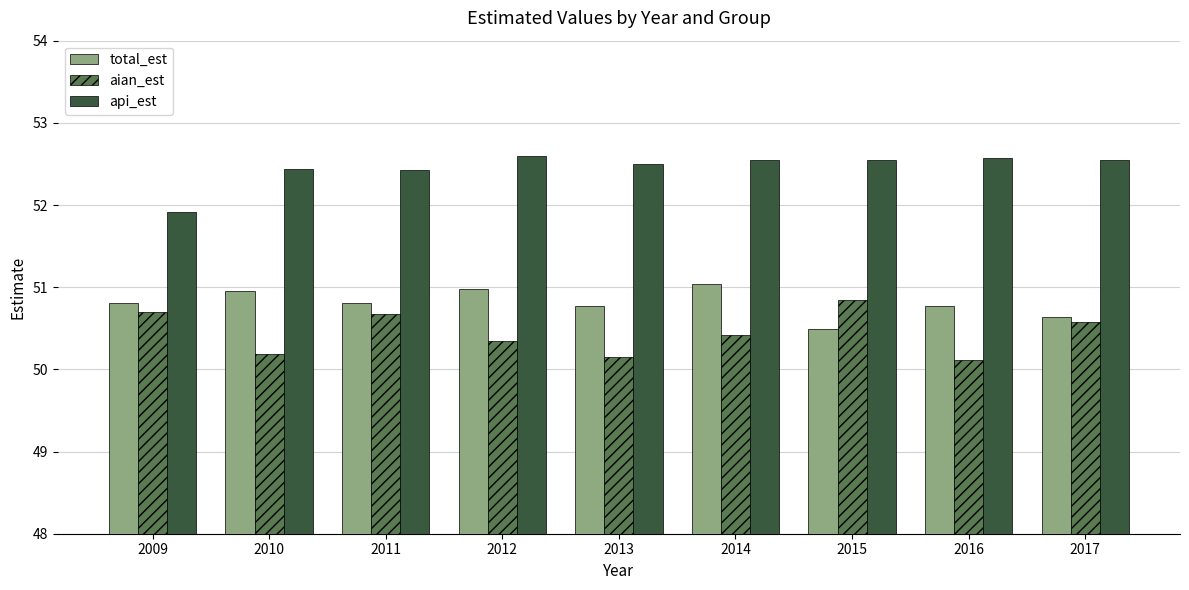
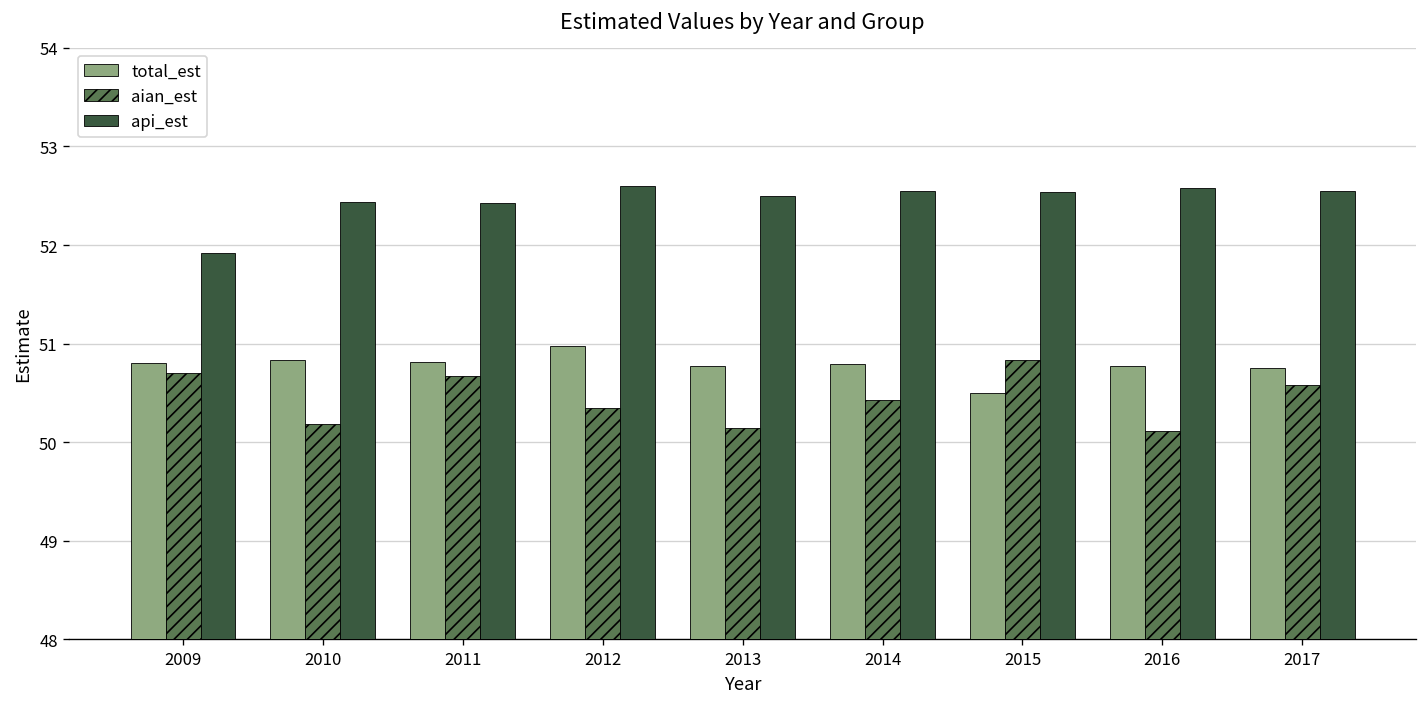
total_est, 2010: 51.0 -> 50.8
total_est, 2014: 51.0 -> 50.8
total_est, 2017: 50.6 -> 50.8
